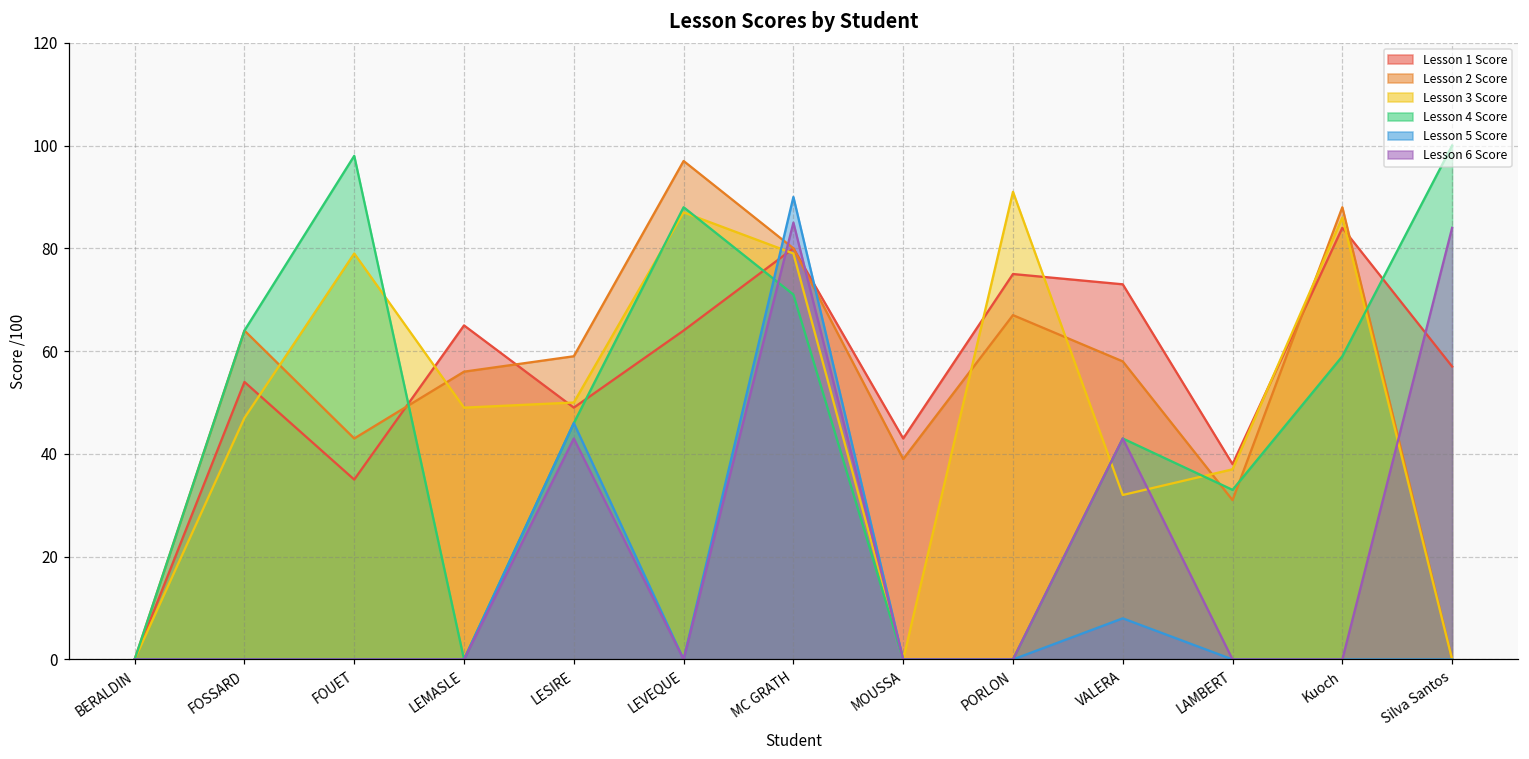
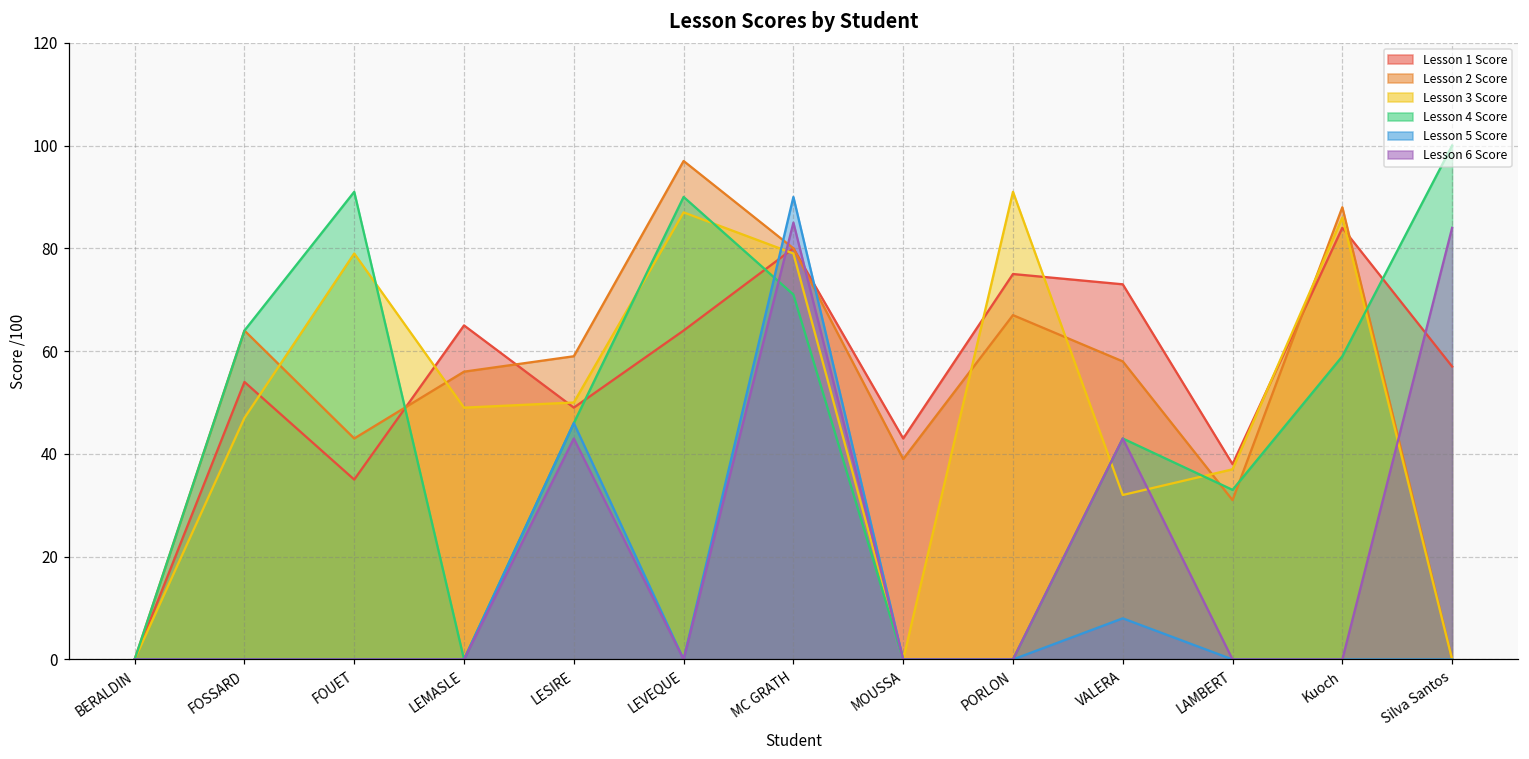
Lesson 4 Score, FOUET: 98 -> 91
Lesson 4 Score, LEVEQUE: 88 -> 90
